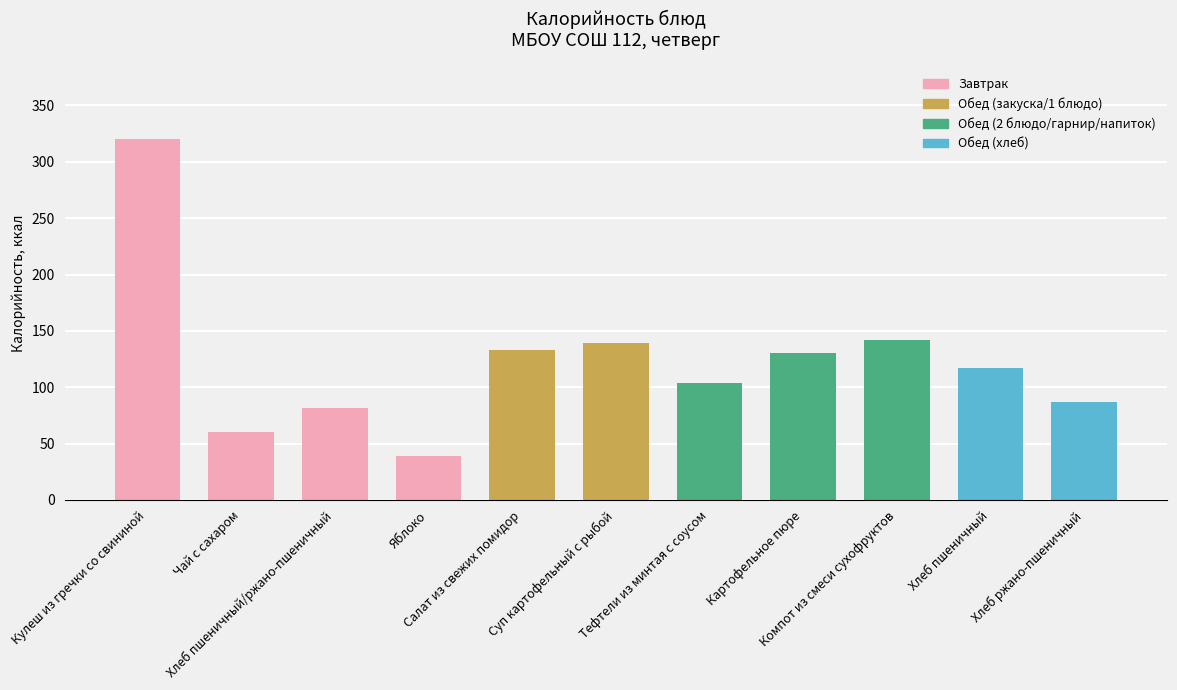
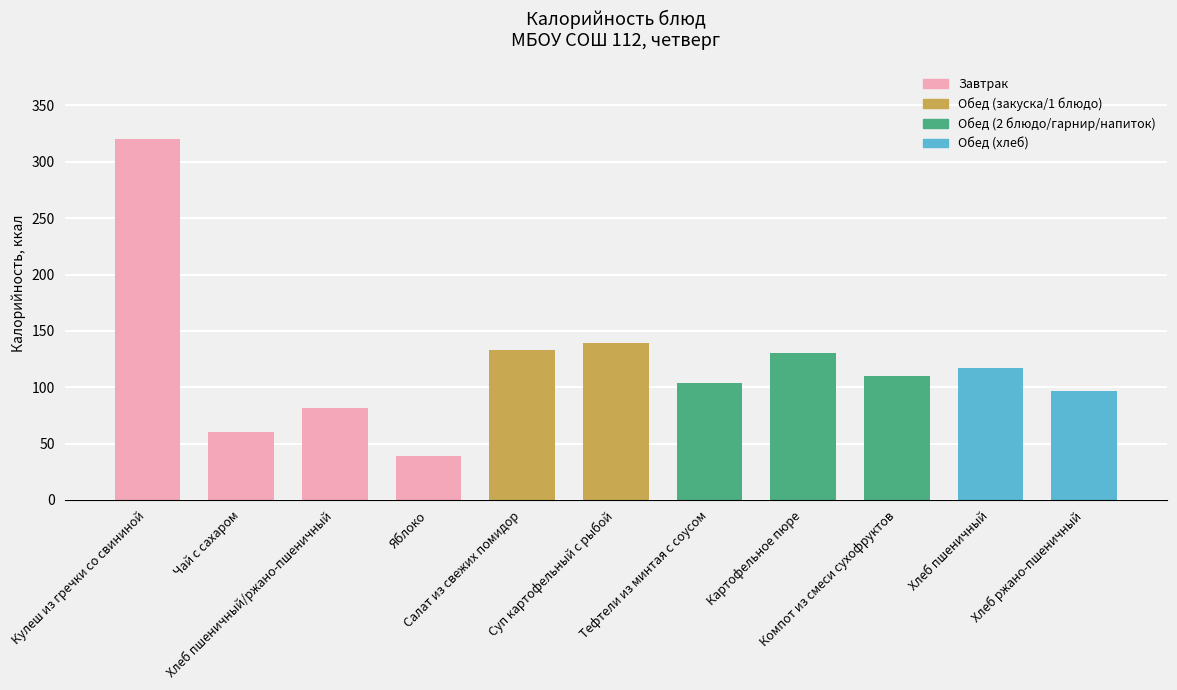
Компот из смеси сухофруктов: 142 -> 110
Хлеб ржано-пшеничный: 87 -> 96
